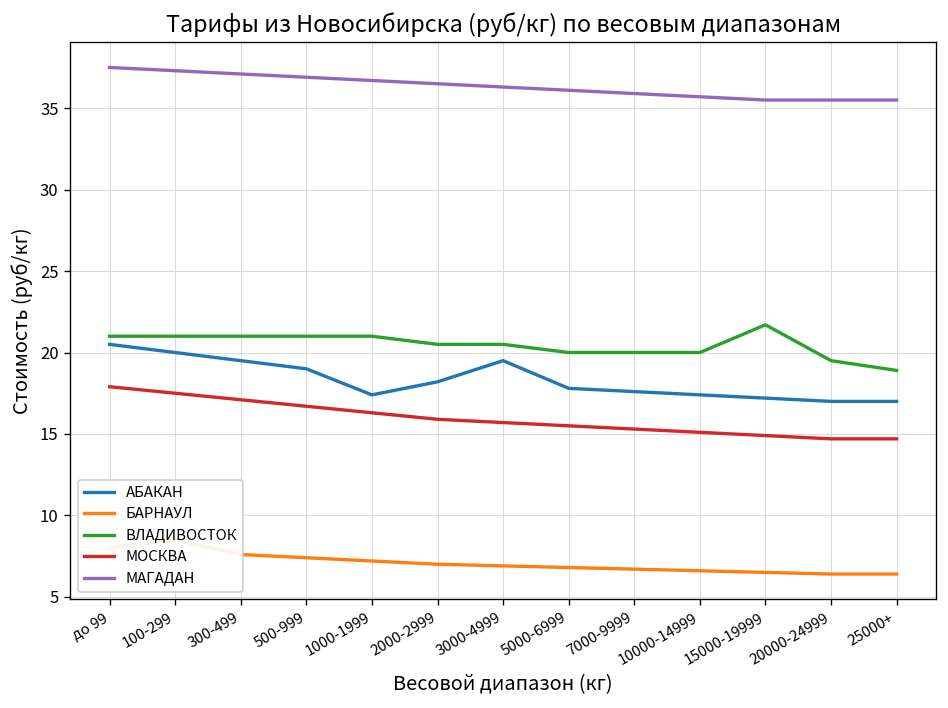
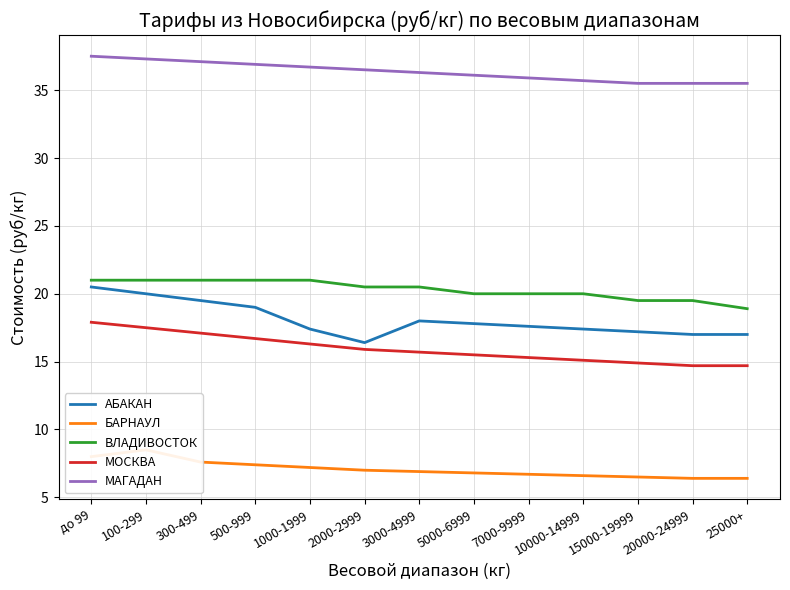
АБАКАН, 2000-2999: 18.2 -> 16.4
АБАКАН, 3000-4999: 19.5 -> 18.0
ВЛАДИВОСТОК, 15000-19999: 21.7 -> 19.5
